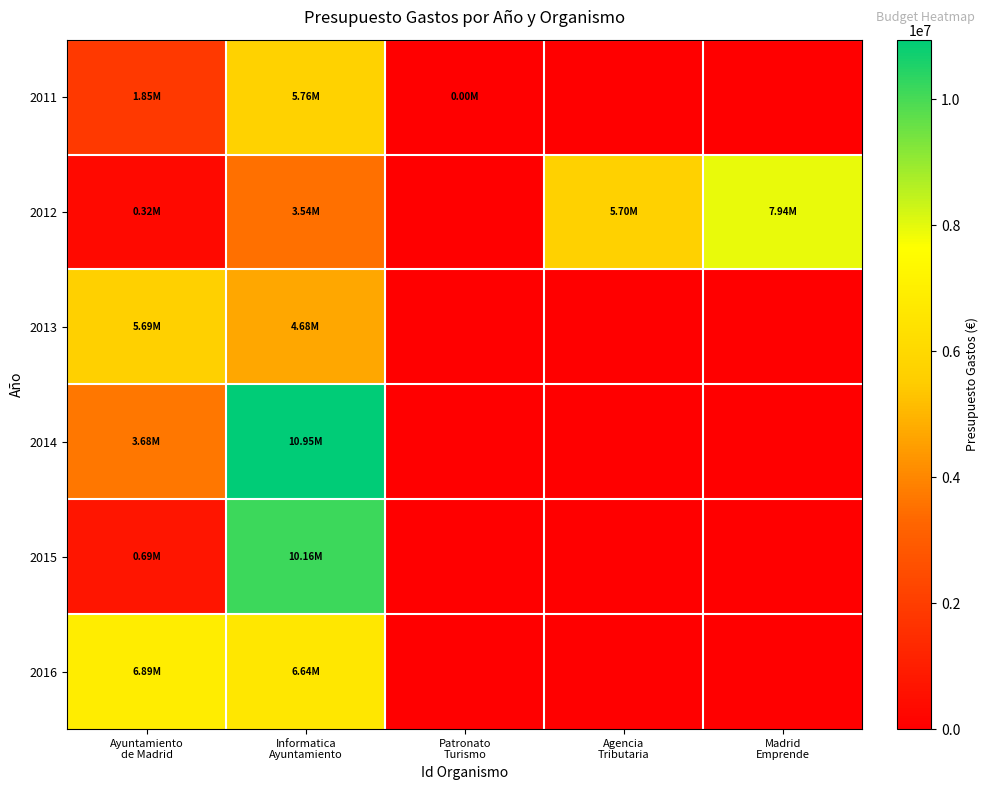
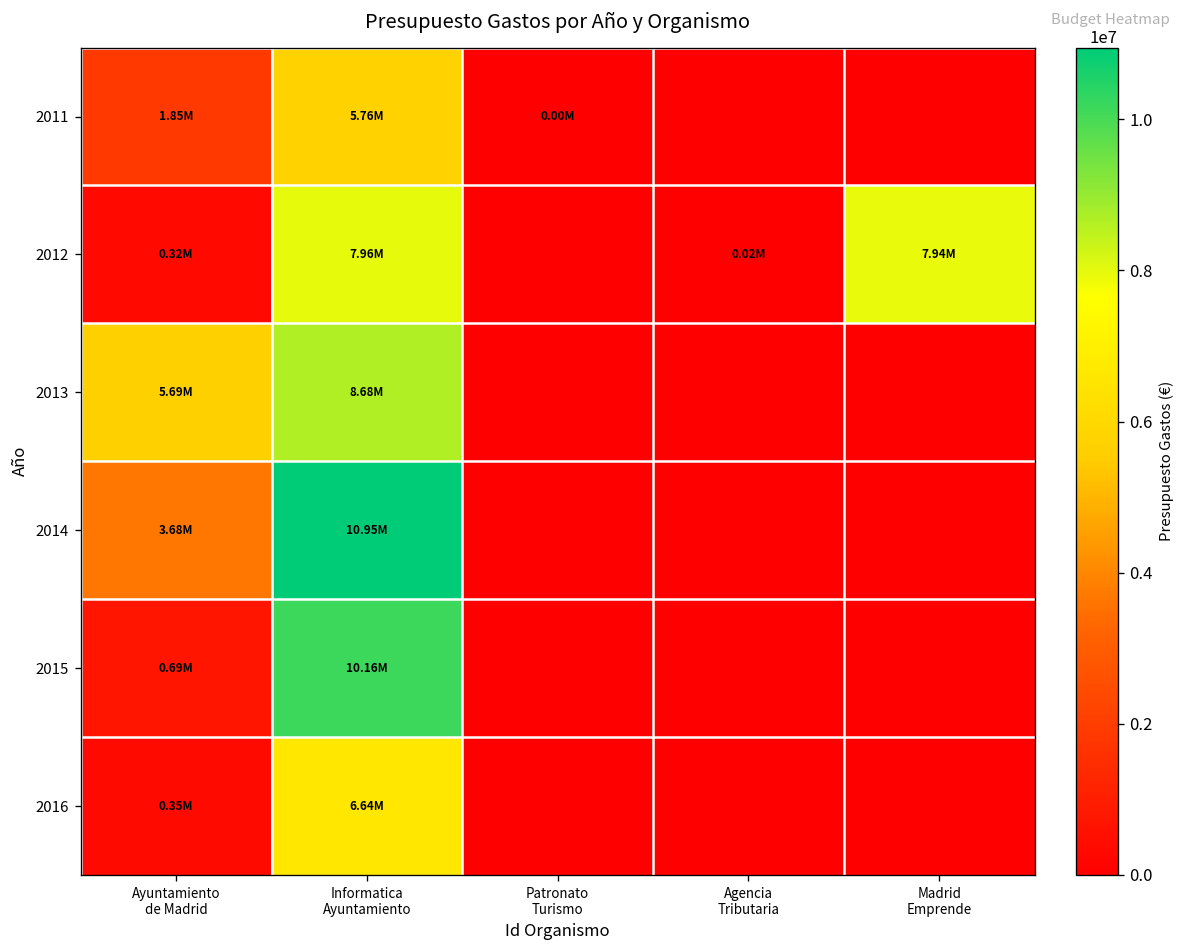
2012, Informatica Ayuntamiento: 3.54M -> 7.96M
2012, Agencia Tributaria: 5.70M -> 0.02M
2013, Informatica Ayuntamiento: 4.68M -> 8.68M
2016, Ayuntamiento de Madrid: 6.89M -> 0.35M
